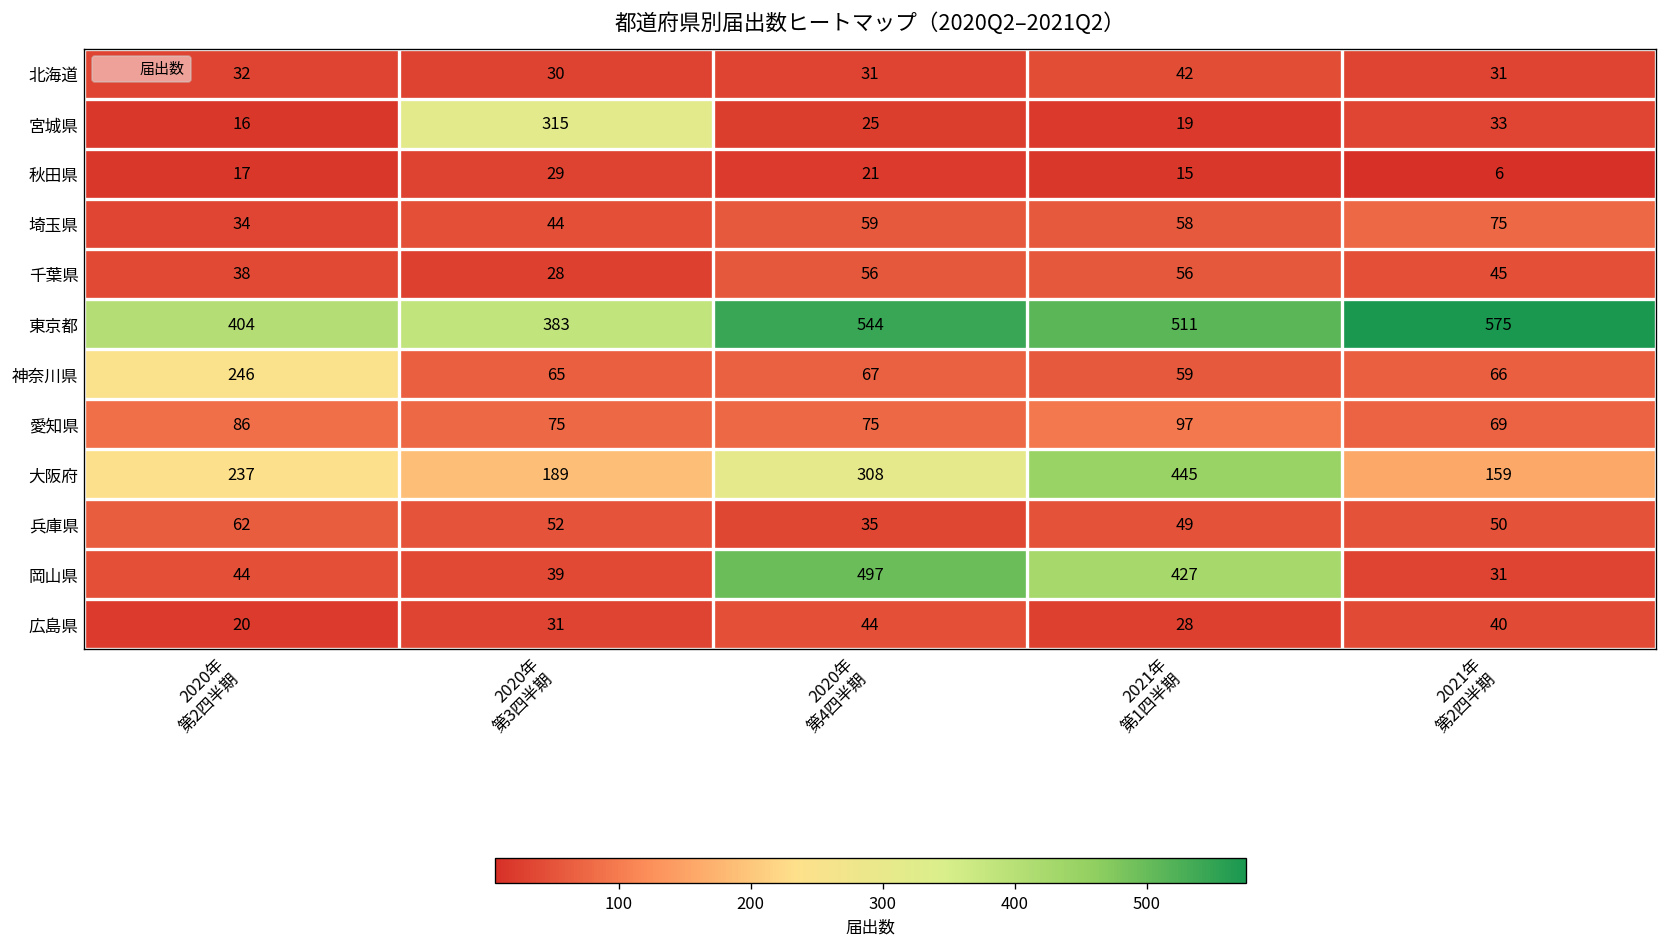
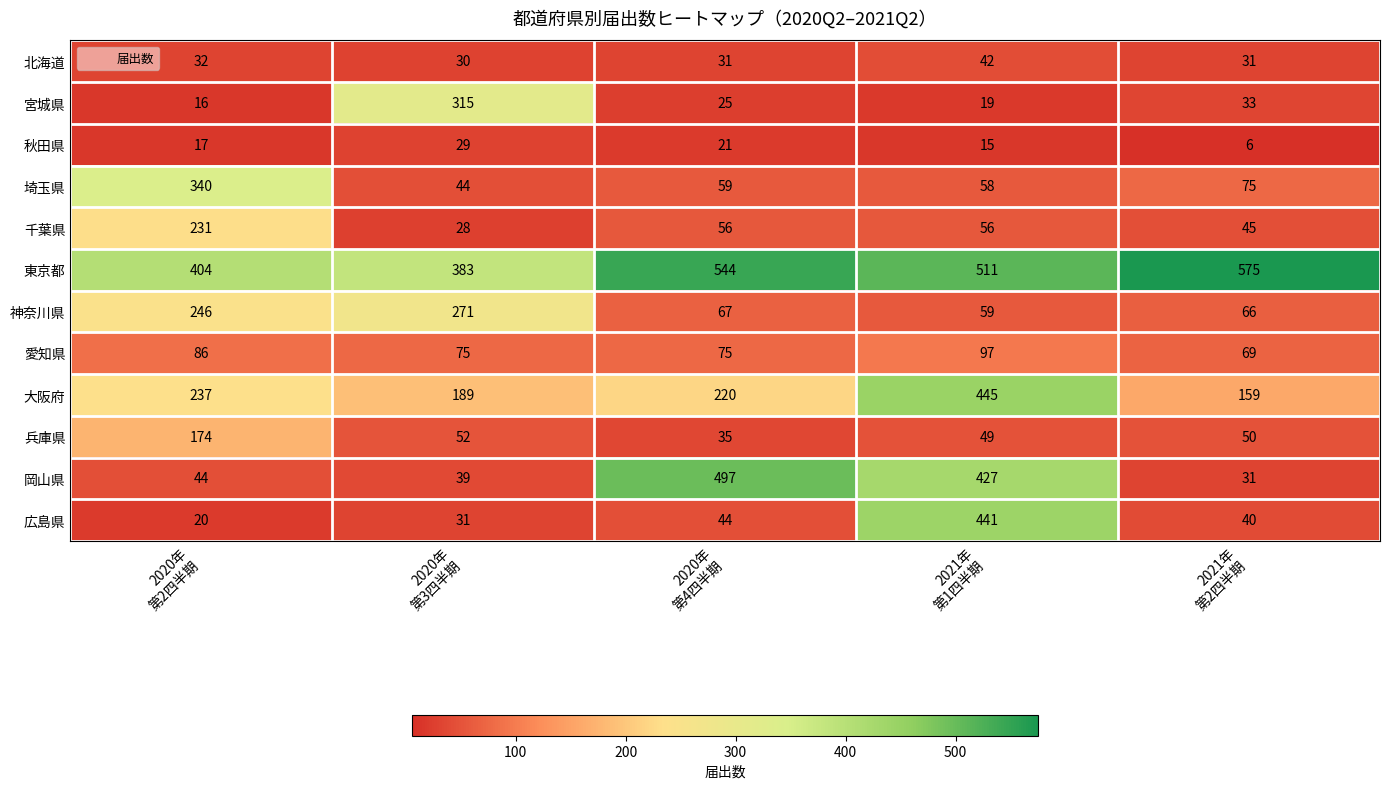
埼玉県, 2020年 第2四半期: 34 -> 340
千葉県, 2020年 第2四半期: 38 -> 231
神奈川県, 2020年 第3四半期: 65 -> 271
大阪府, 2020年 第4四半期: 308 -> 220
兵庫県, 2020年 第2四半期: 62 -> 174
広島県, 2021年 第1四半期: 28 -> 441
